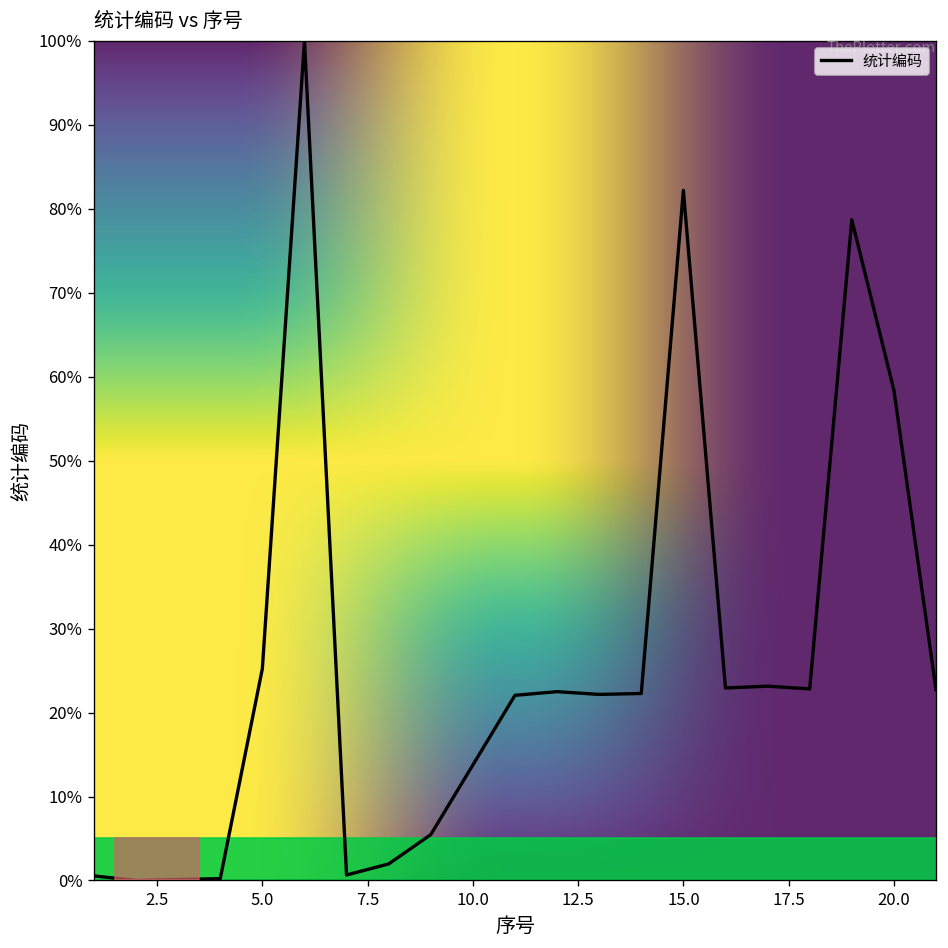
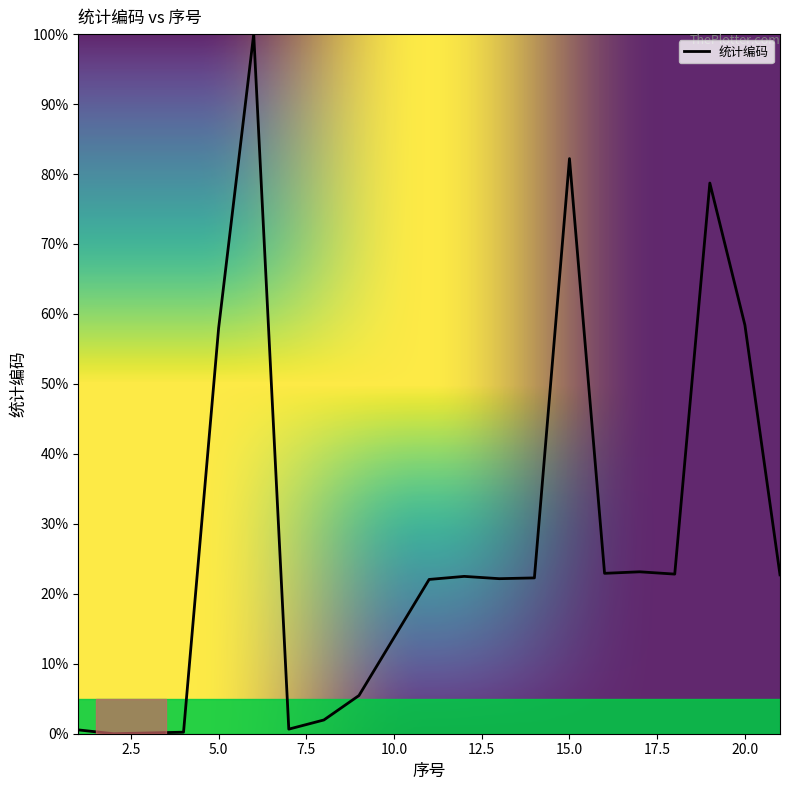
5.0: 25% -> 58%
